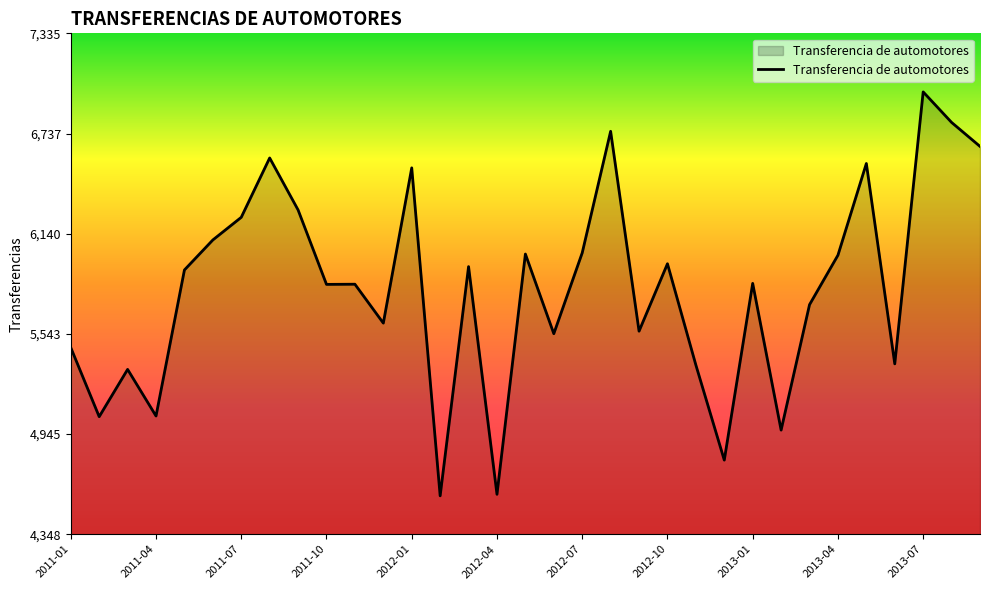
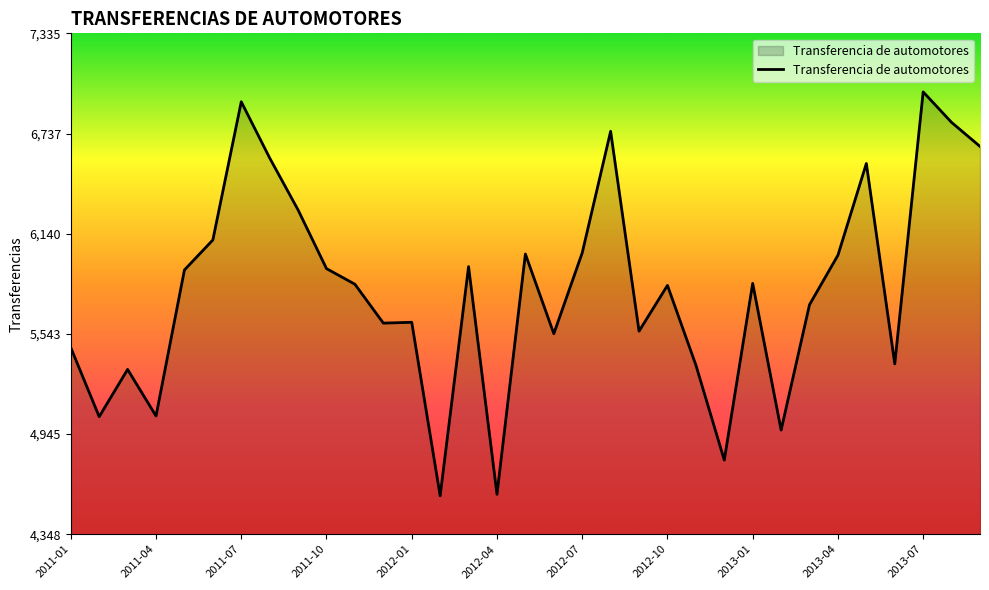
2011-07: 6,240 -> 6,930
2011-10: 5,840 -> 5,930
2012-01: 6,530 -> 5,610
2012-10: 5,960 -> 5,830
